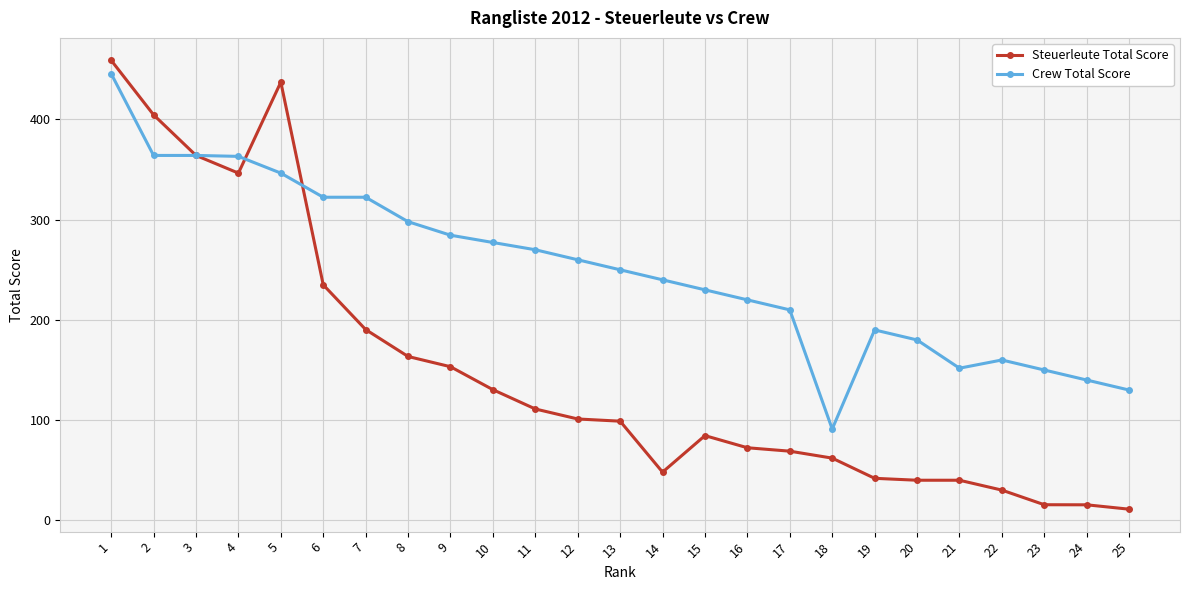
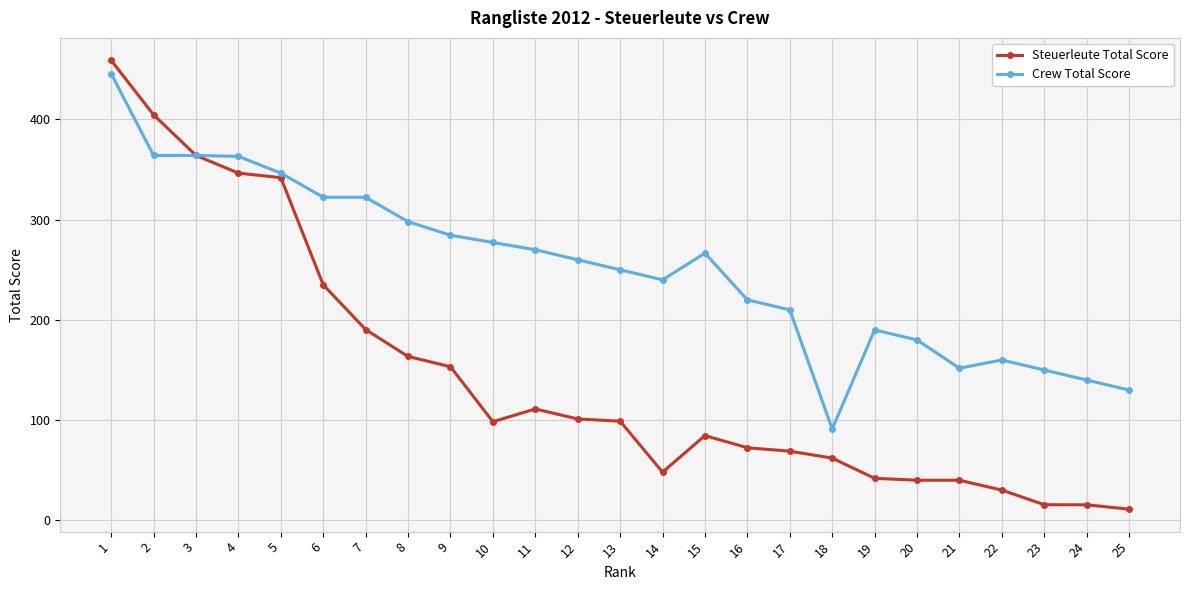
Steuerleute Total Score, 5: 437 -> 342
Steuerleute Total Score, 10: 130 -> 98
Crew Total Score, 15: 230 -> 267
